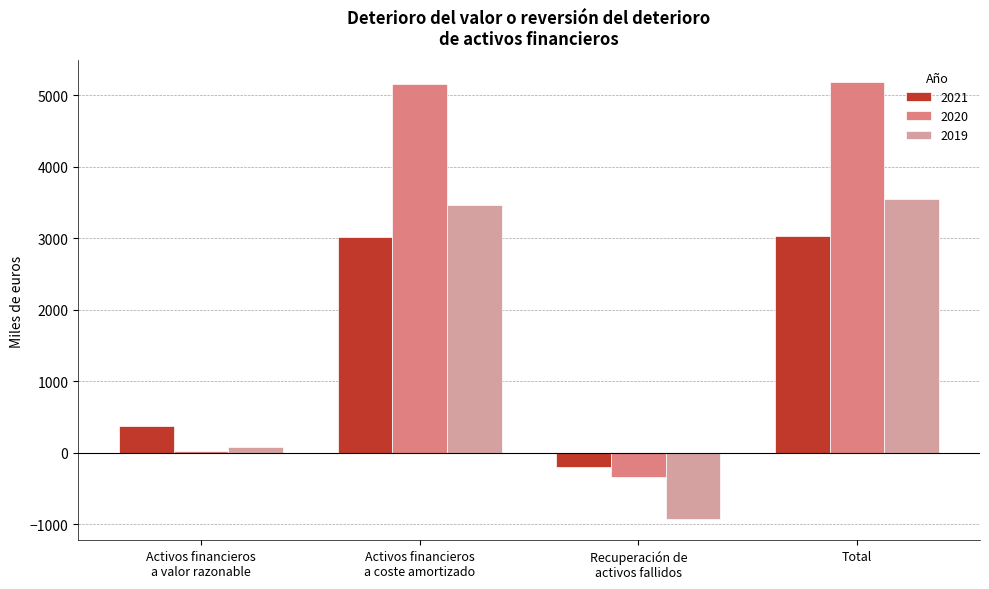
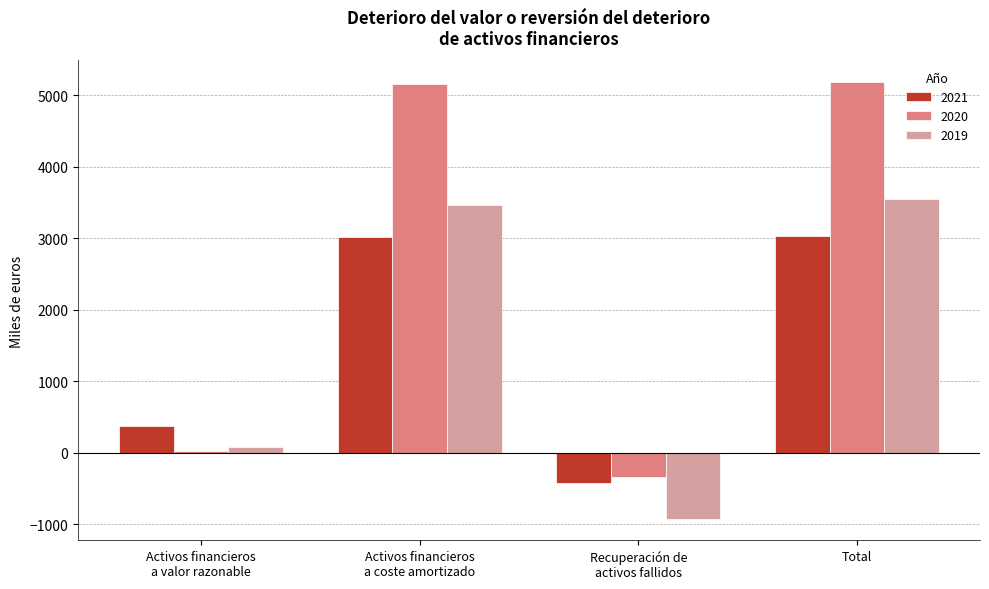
2021, Recuperación de activos fallidos: -200 -> -400
